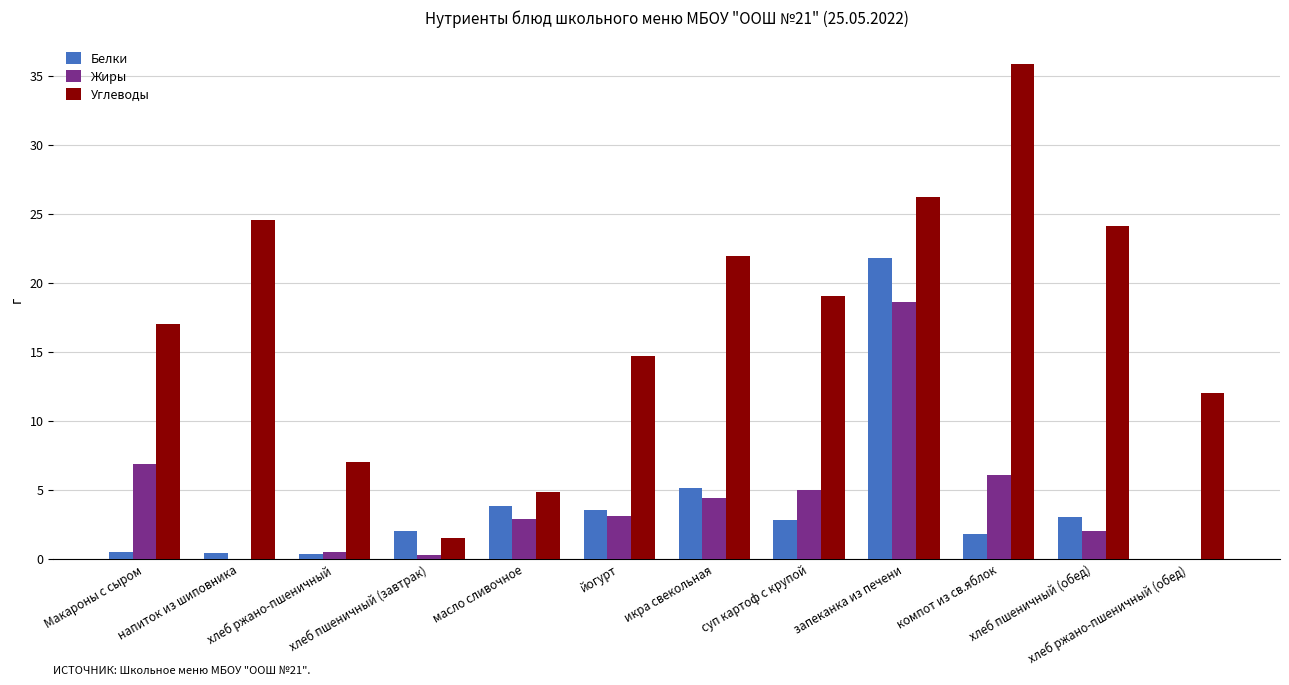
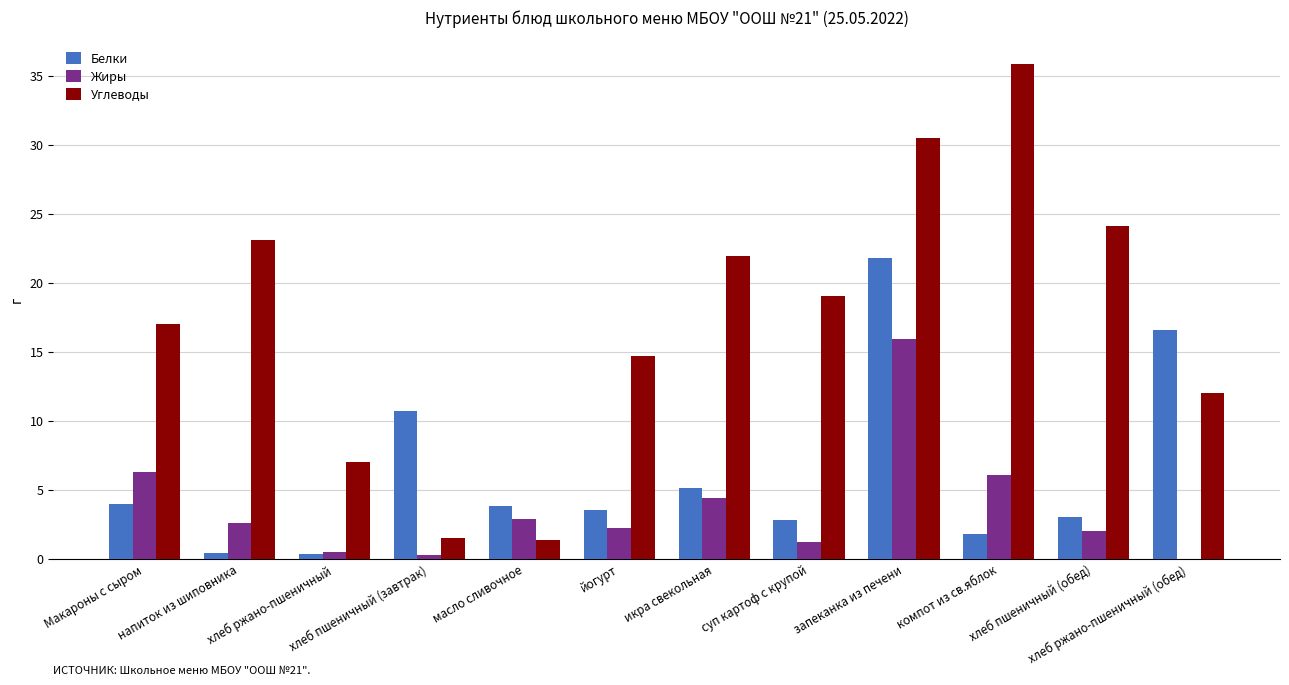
Белки, Макароны с сыром: 0.5 -> 4.0
Жиры, Макароны с сыром: 6.9 -> 6.3
Жиры, напиток из шиповника: 0.0 -> 2.6
Углеводы, напиток из шиповника: 24.6 -> 23.1
Белки, хлеб пшеничный (завтрак): 2.0 -> 10.7
Углеводы, масло сливочное: 4.9 -> 1.4
Жиры, йогурт: 3.1 -> 2.3
Жиры, суп картоф с крупой: 5.0 -> 1.3
Жиры, запеканка из печени: 18.6 -> 16.0
Углеводы, запеканка из печени: 26.2 -> 30.5
Белки, хлеб ржано-пшеничный (обед): 0.0 -> 16.6
